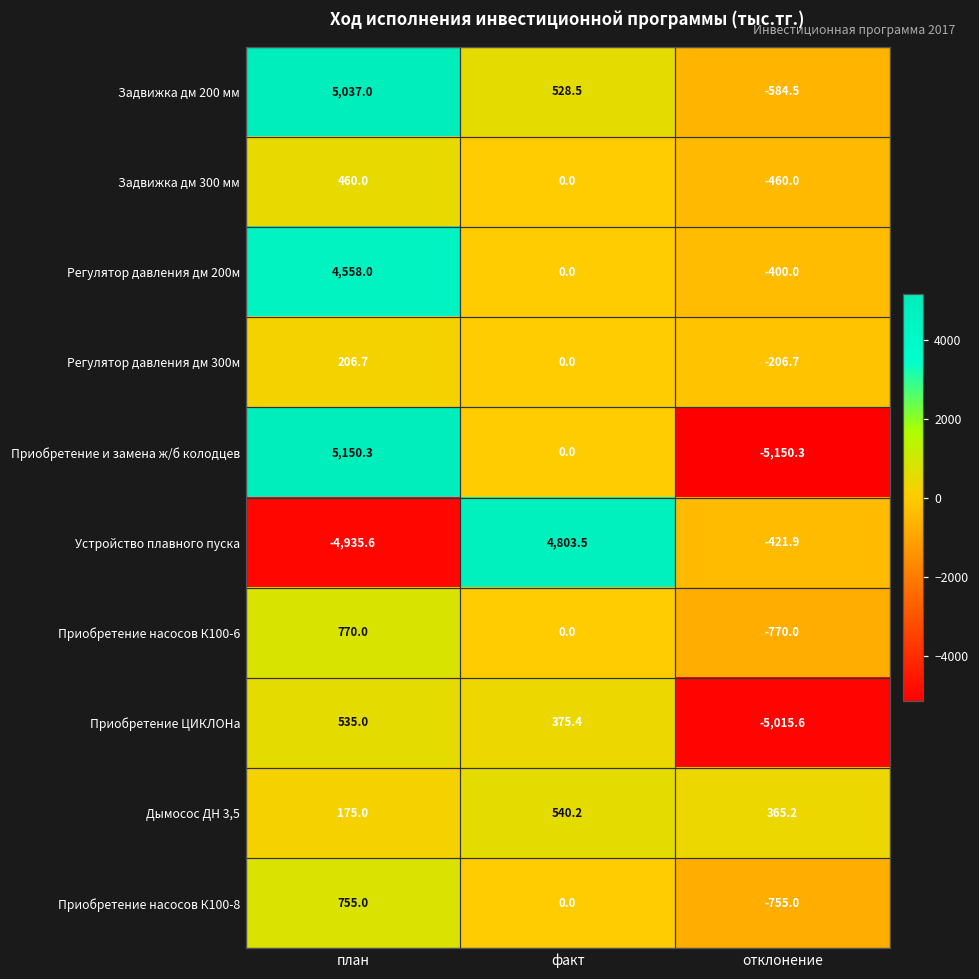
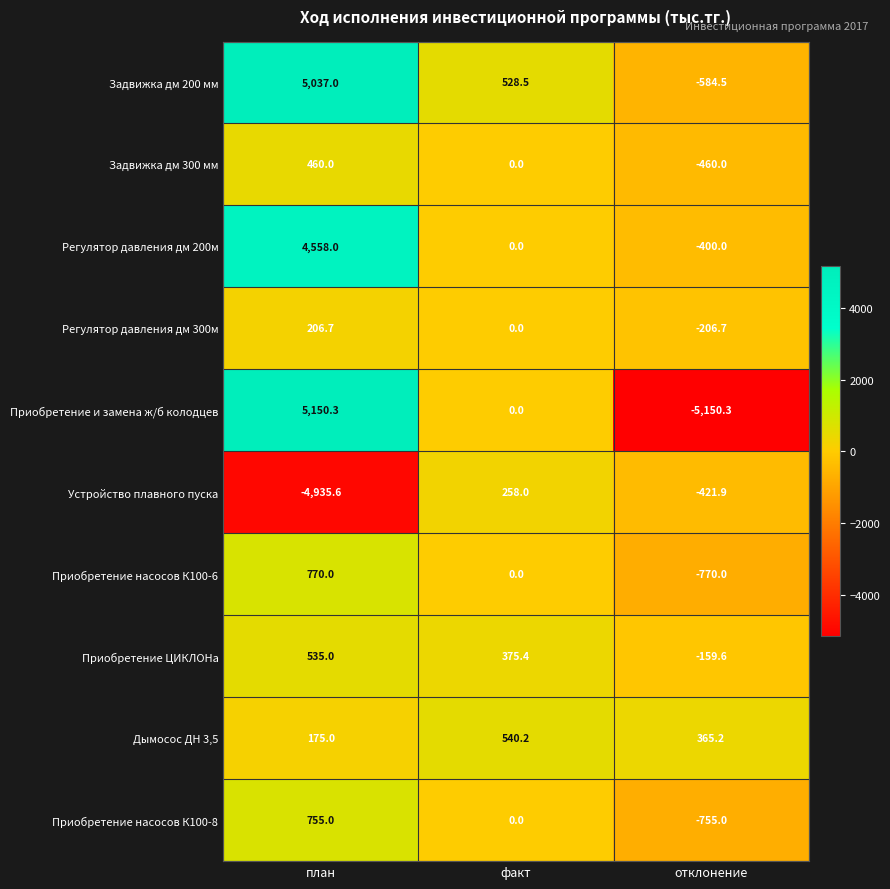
Устройство плавного пуска, факт: 4,803.5 -> 258.0
Приобретение ЦИКЛОНа, отклонение: -5,015.6 -> -159.6
